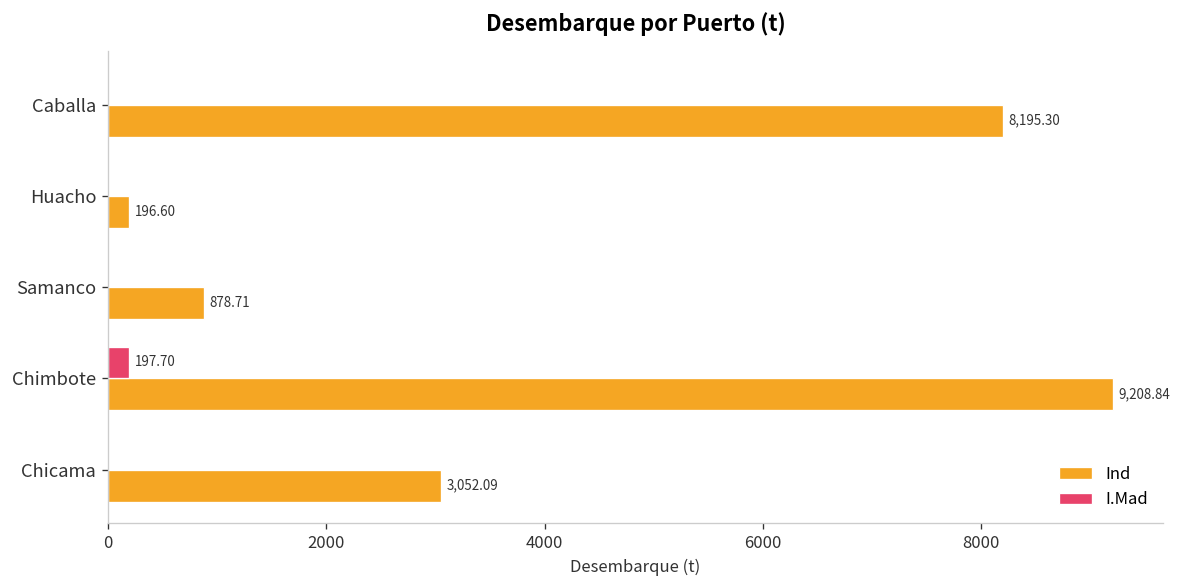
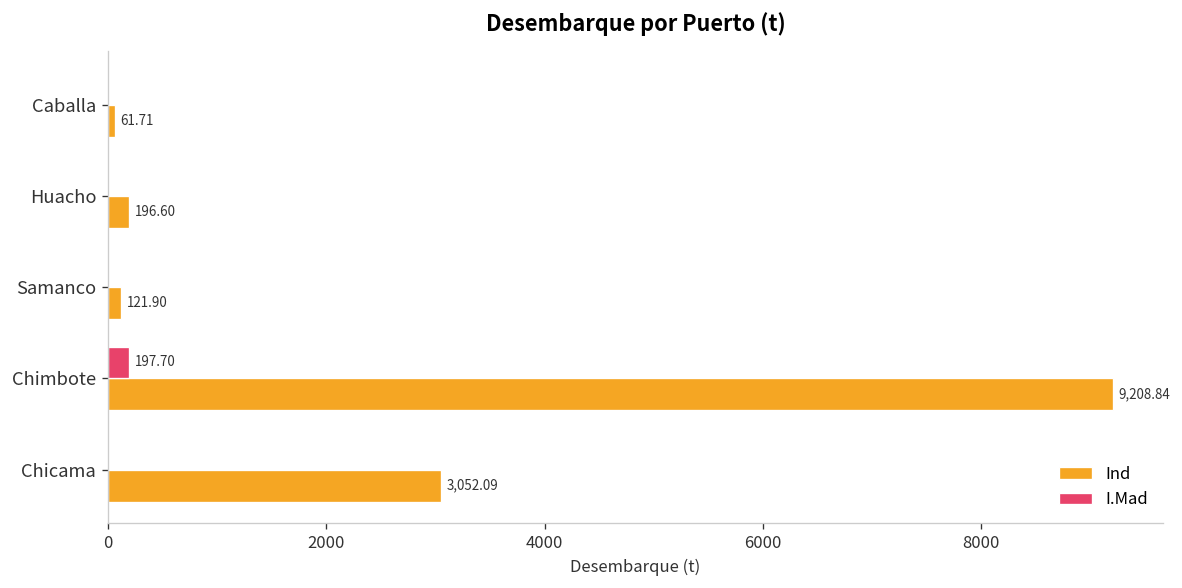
Ind, Caballa: 8,195.30 -> 61.71
Ind, Samanco: 878.71 -> 121.90
